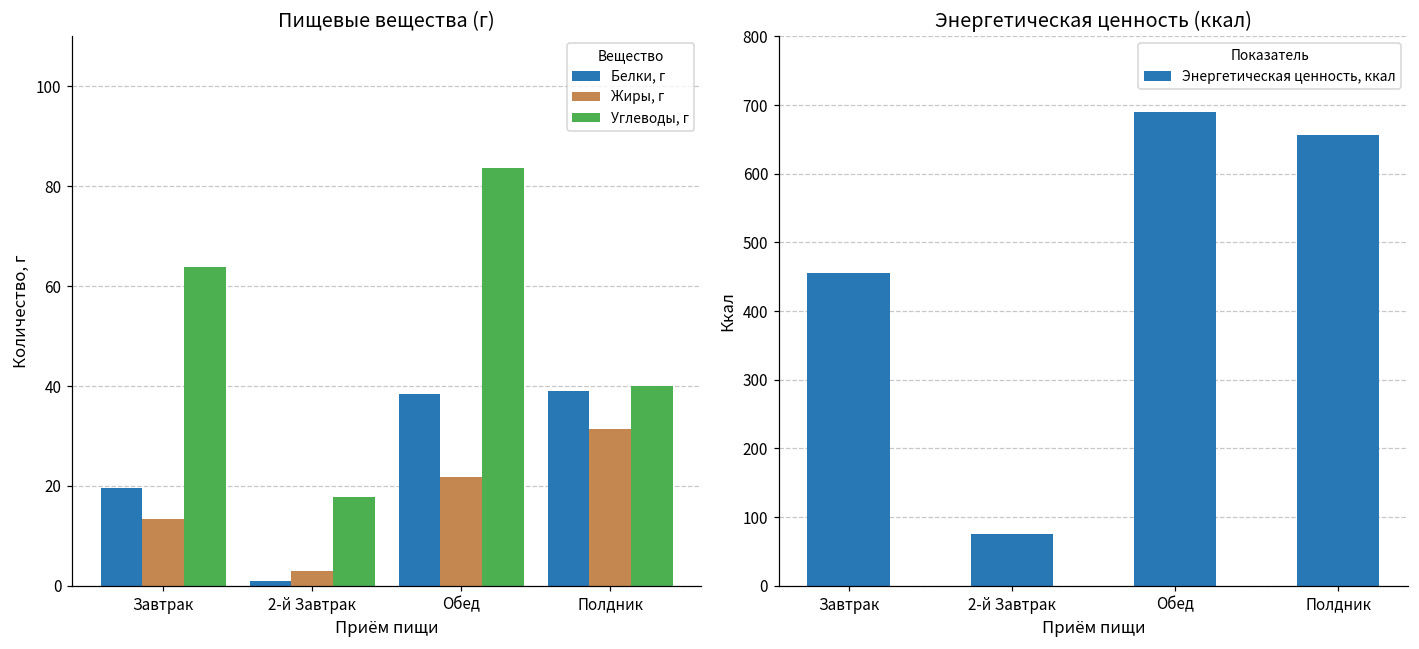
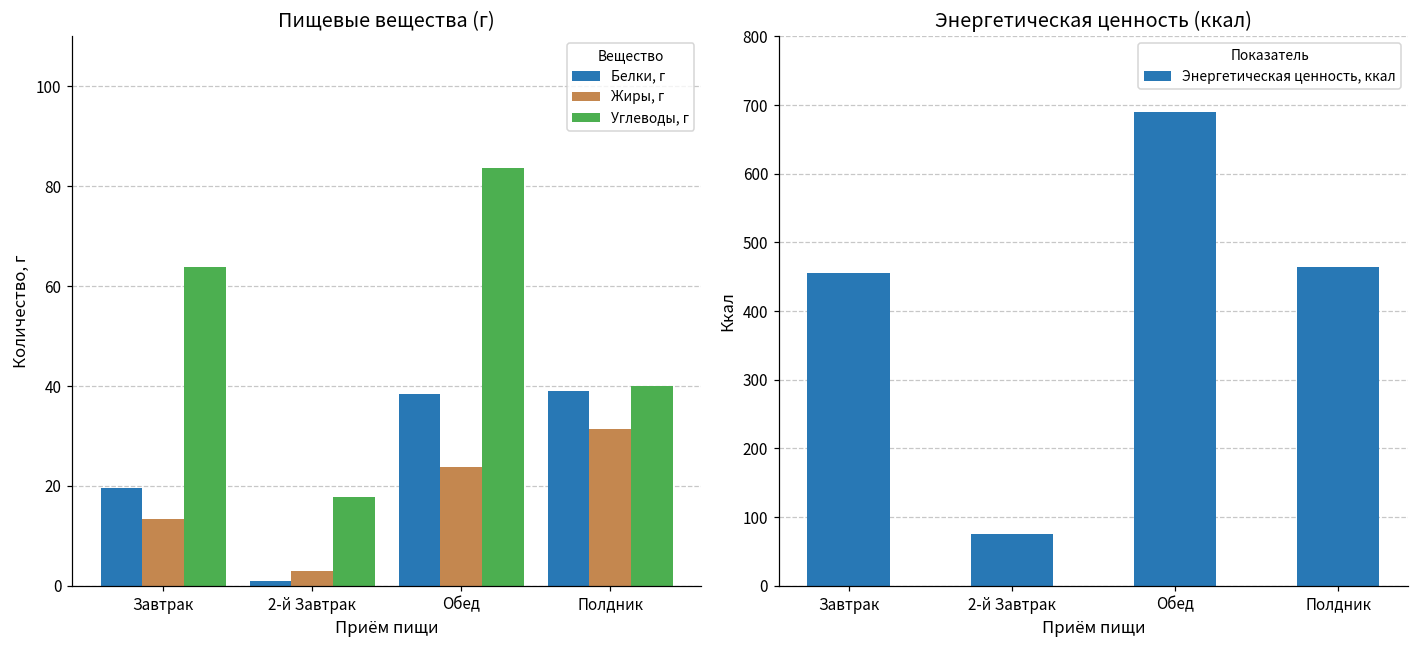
Пищевые вещества (г), Жиры, г, Обед: 22 -> 24
Энергетическая ценность (ккал), Полдник: 660 -> 460
